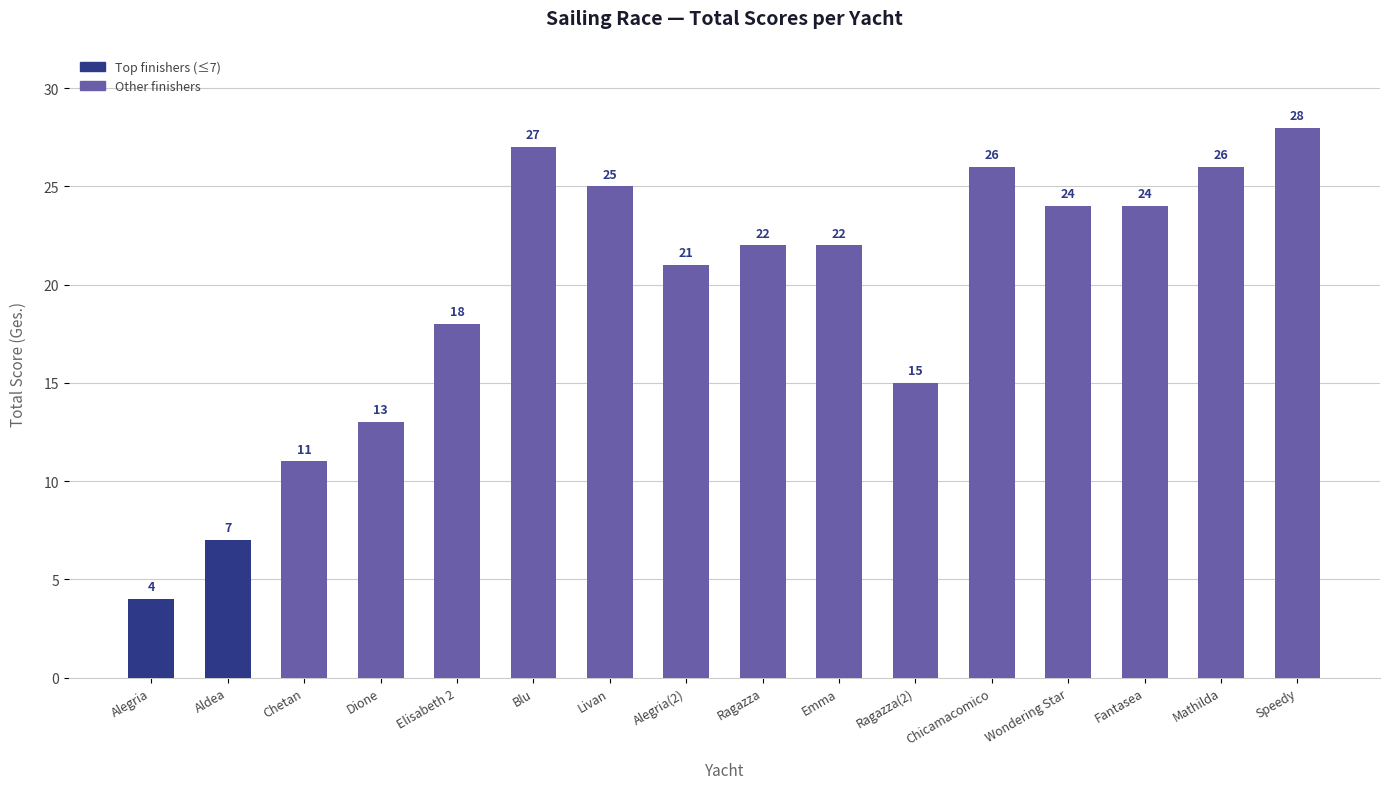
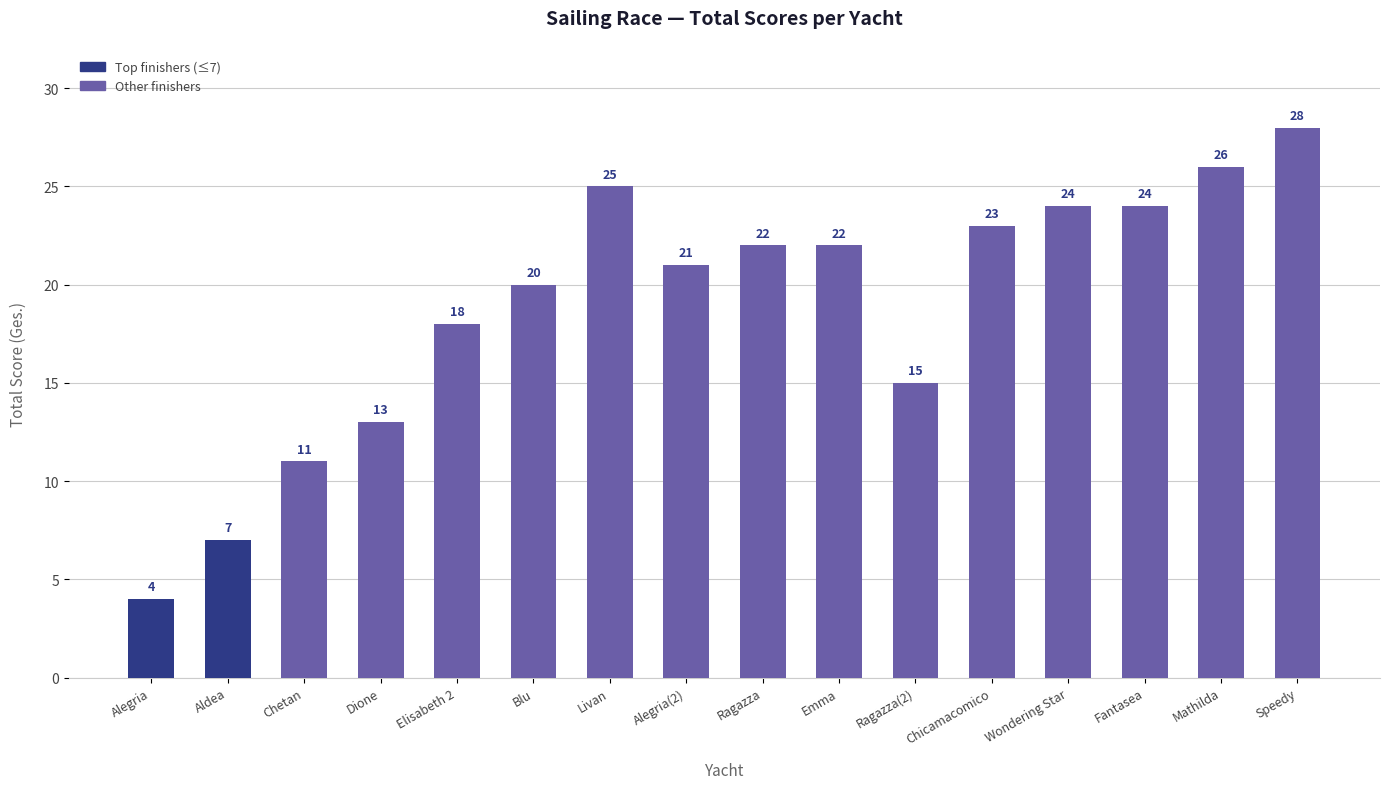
Blu: 27 -> 20
Chicamacomico: 26 -> 23
